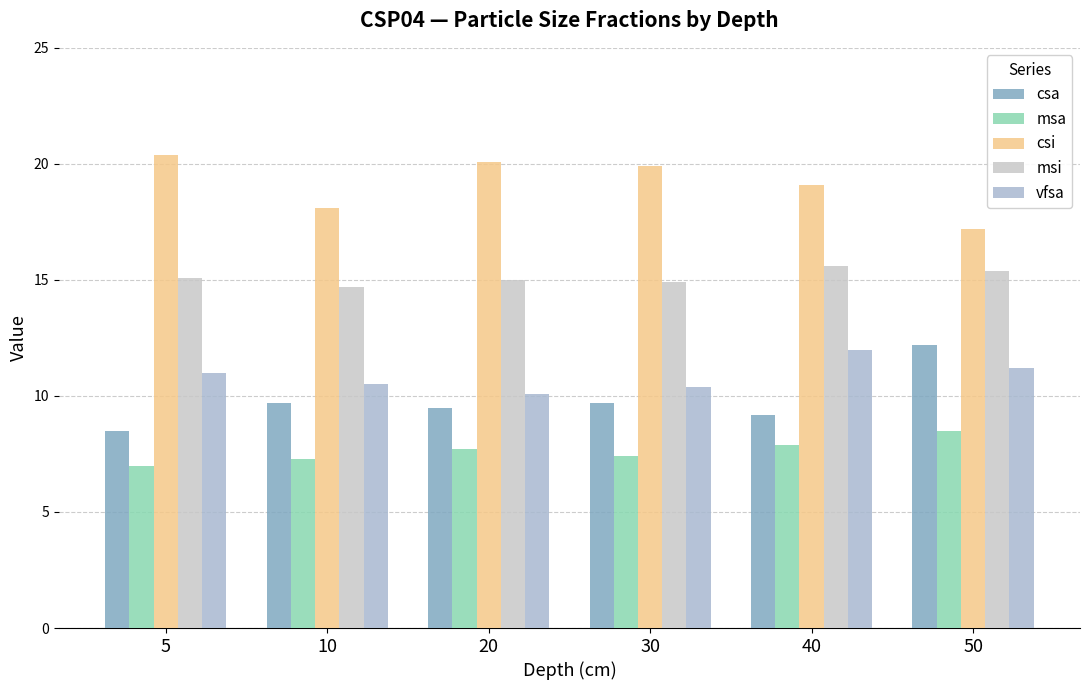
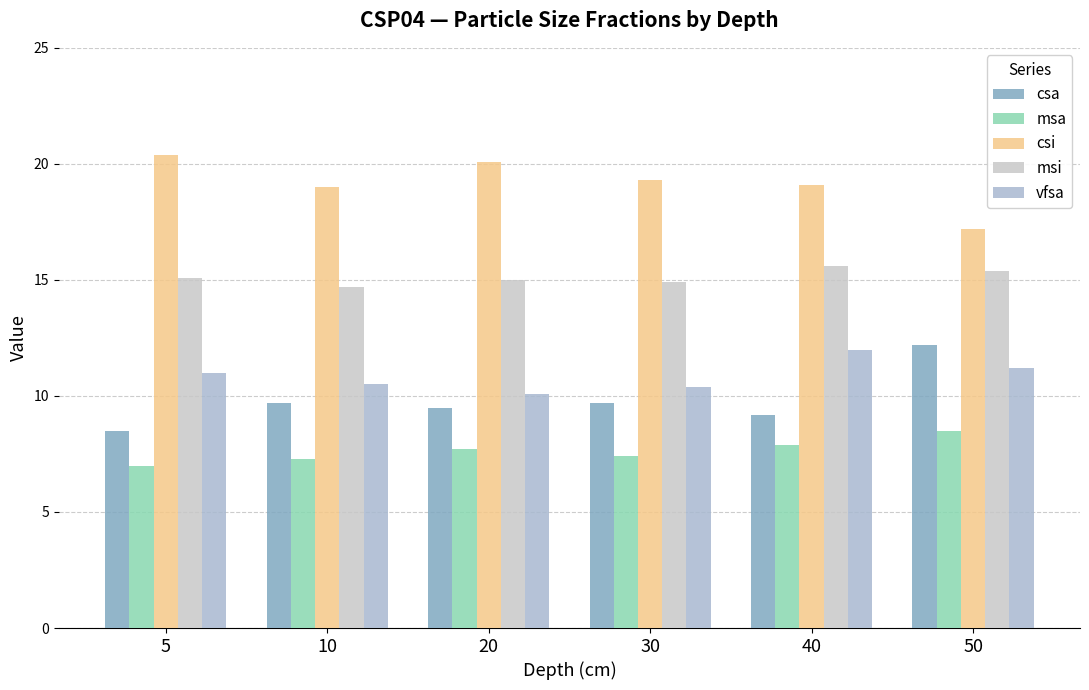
csi, 10: 18.1 -> 19.0
csi, 30: 19.9 -> 19.3
